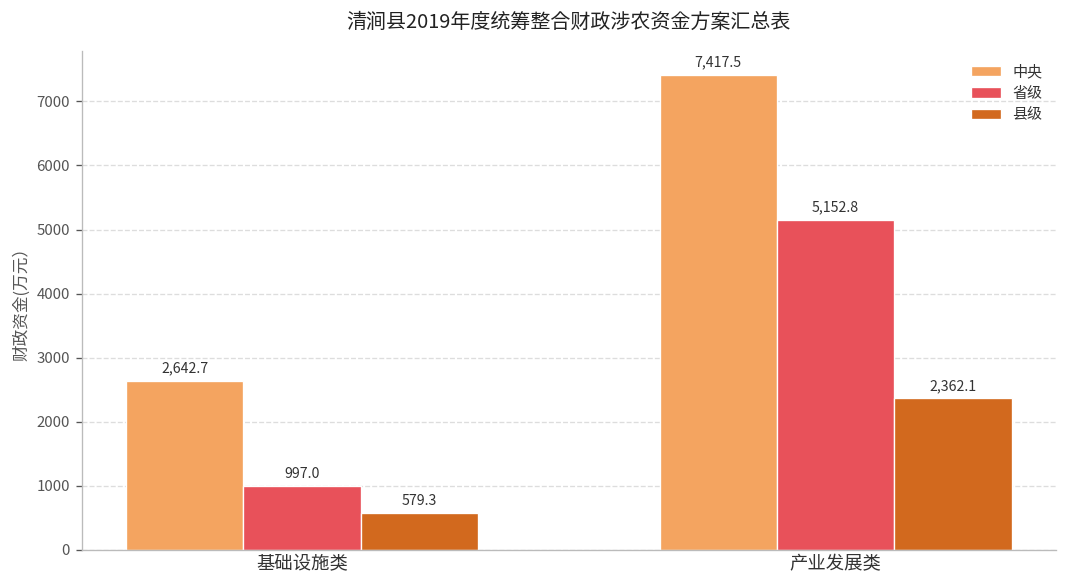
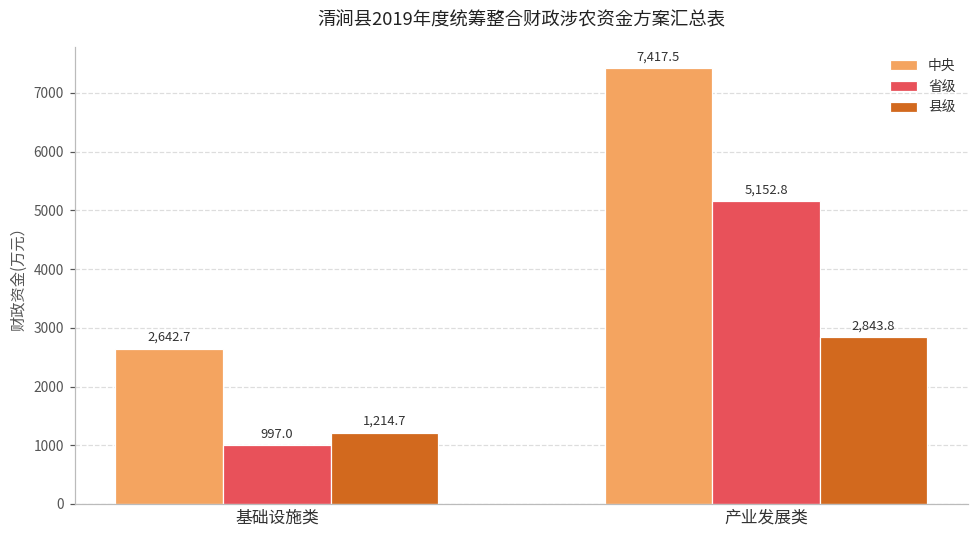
县级, 基础设施类: 579.3 -> 1,214.7
县级, 产业发展类: 2,362.1 -> 2,843.8
